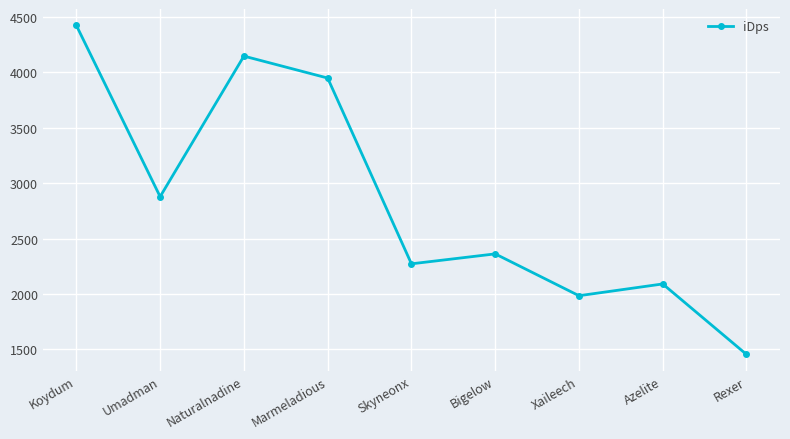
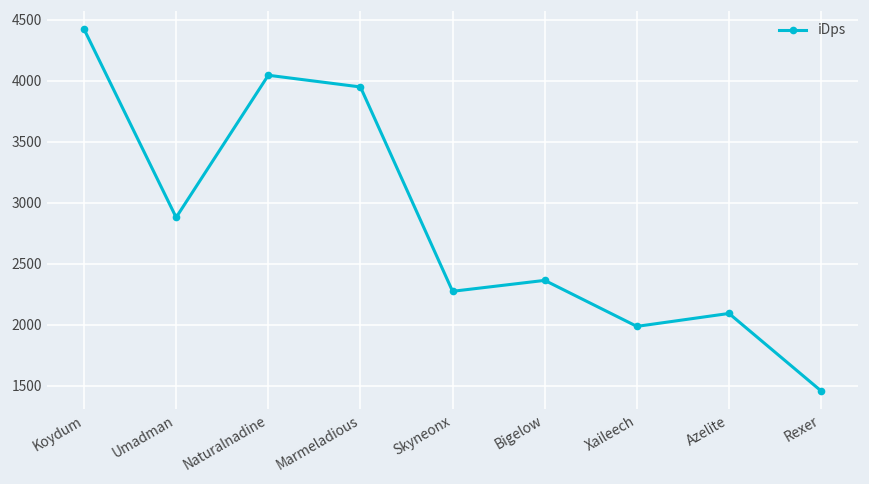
Naturalnadine: 4150 -> 4040
